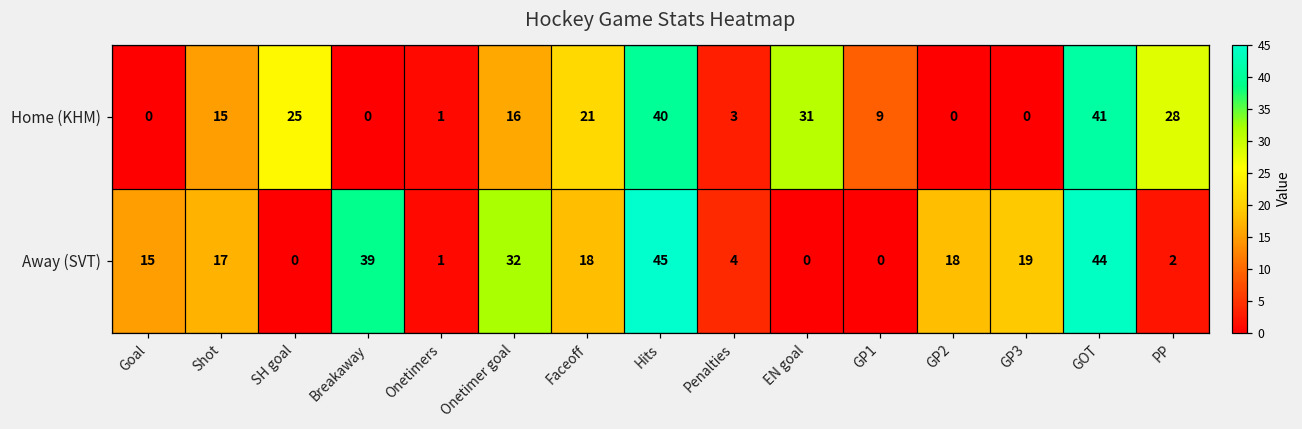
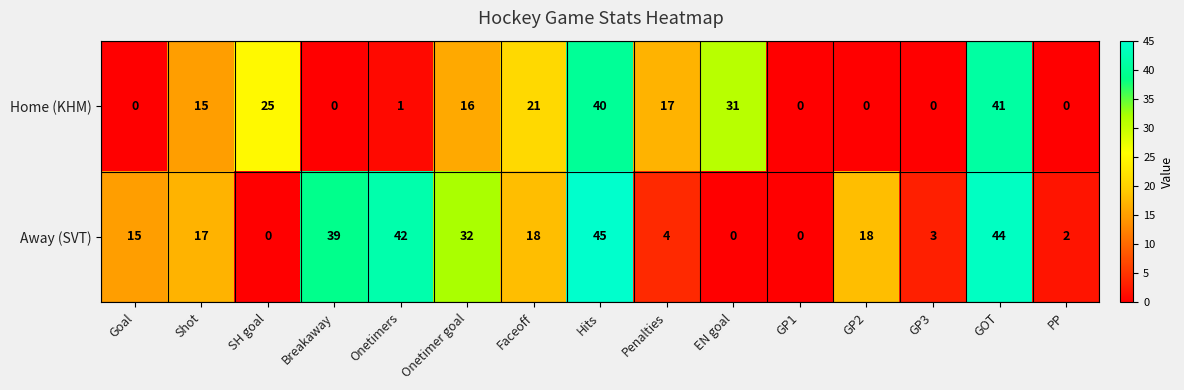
Home (KHM), Penalties: 3 -> 17
Home (KHM), GP1: 9 -> 0
Home (KHM), PP: 28 -> 0
Away (SVT), Onetimers: 1 -> 42
Away (SVT), GP3: 19 -> 3
